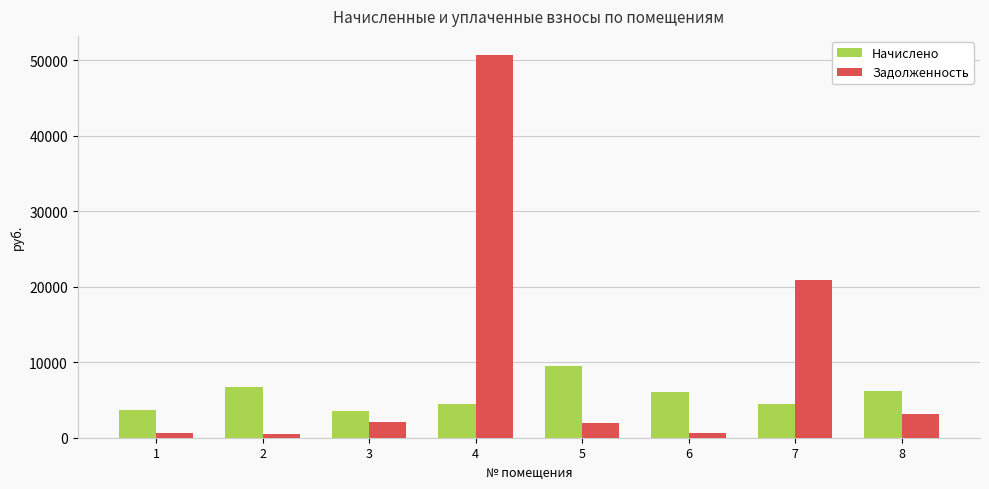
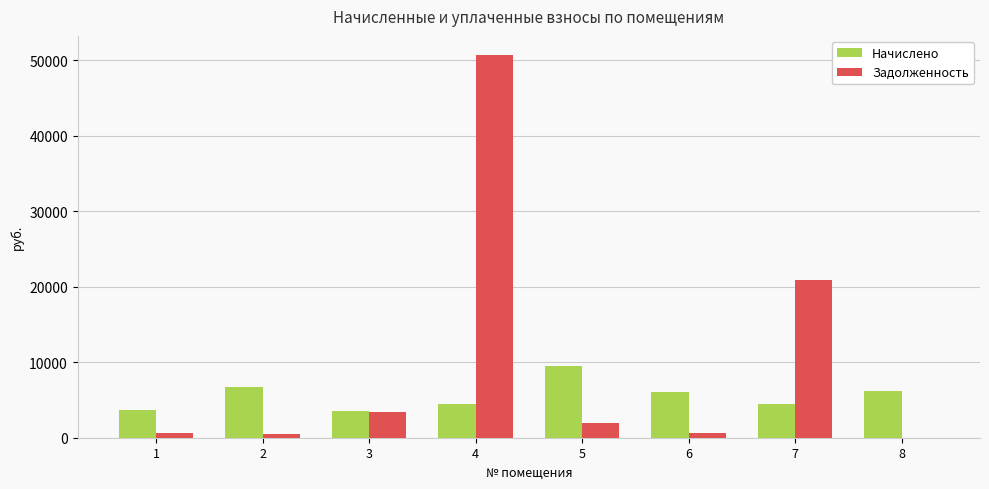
Задолженность, 3: 2000 -> 3000
Задолженность, 8: 3000 -> 0
